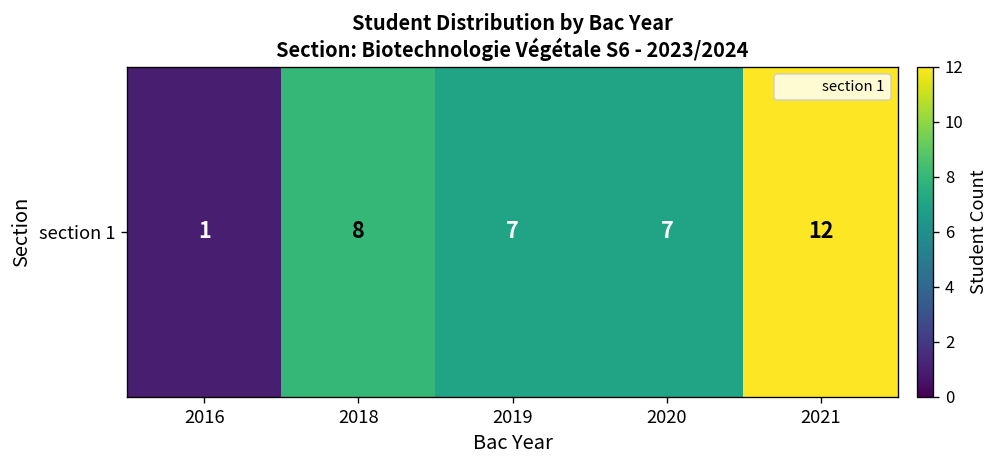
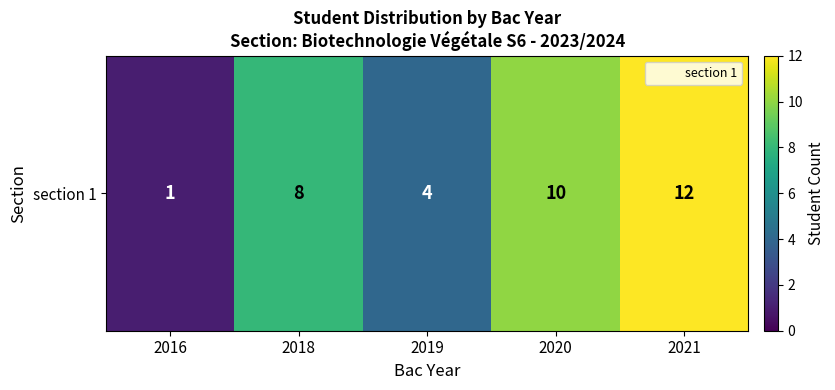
section 1, 2019: 7 -> 4
section 1, 2020: 7 -> 10
